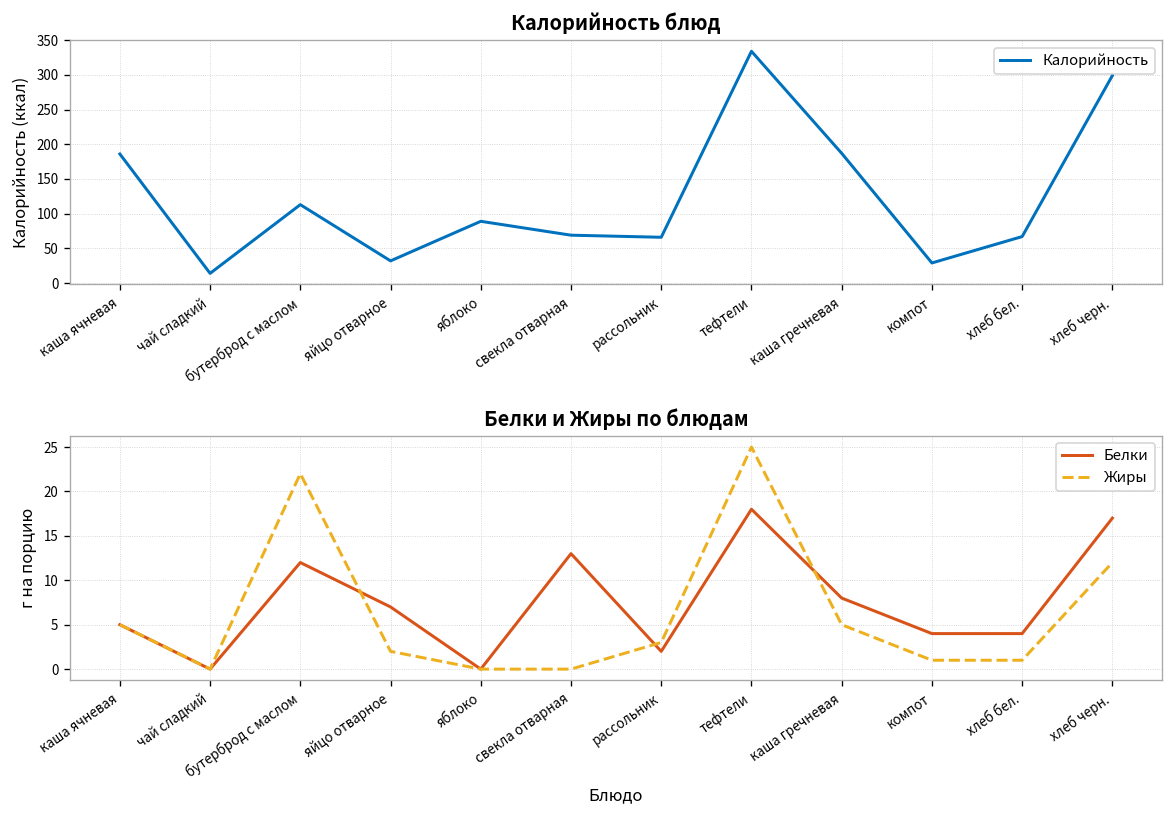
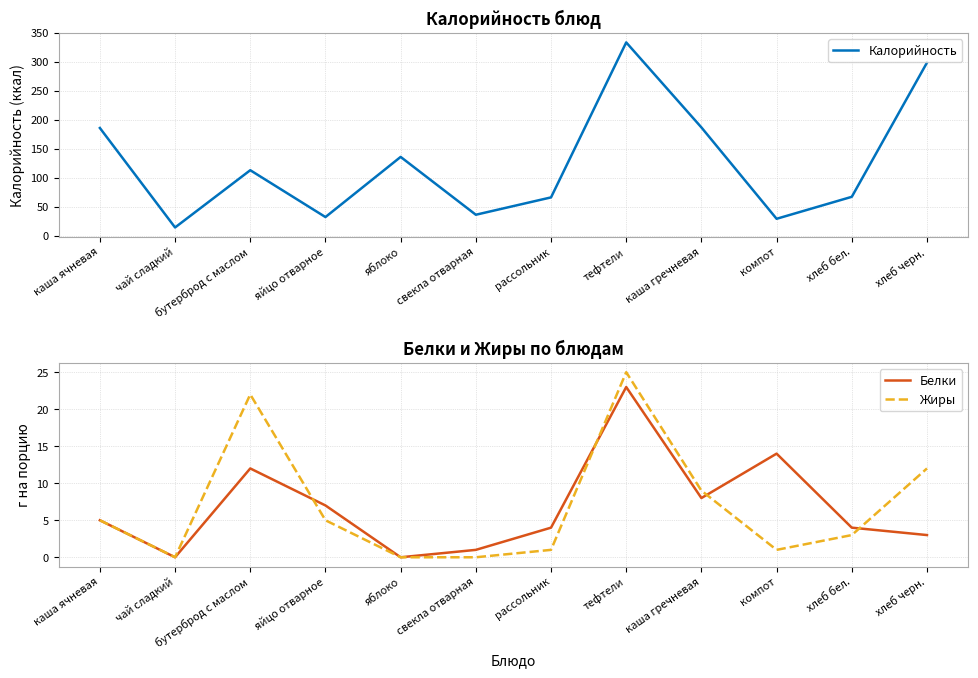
Калорийность блюд, яблоко: 90 -> 140
Калорийность блюд, свекла отварная: 70 -> 40
Белки и Жиры по блюдам, Жиры, яйцо отварное: 2 -> 5
Белки и Жиры по блюдам, Белки, свекла отварная: 13 -> 1
Белки и Жиры по блюдам, Белки, рассольник: 2 -> 4
Белки и Жиры по блюдам, Жиры, рассольник: 3 -> 1
Белки и Жиры по блюдам, Белки, тефтели: 18 -> 23
Белки и Жиры по блюдам, Жиры, каша гречневая: 5 -> 9
Белки и Жиры по блюдам, Белки, компот: 4 -> 14
Белки и Жиры по блюдам, Жиры, хлеб бел.: 1 -> 3
Белки и Жиры по блюдам, Белки, хлеб черн.: 17 -> 3
